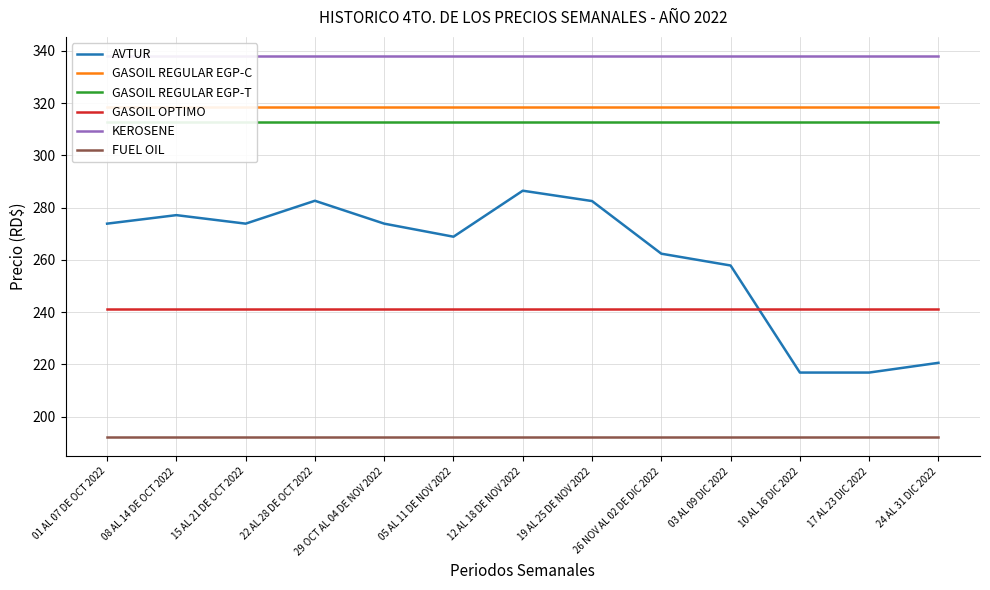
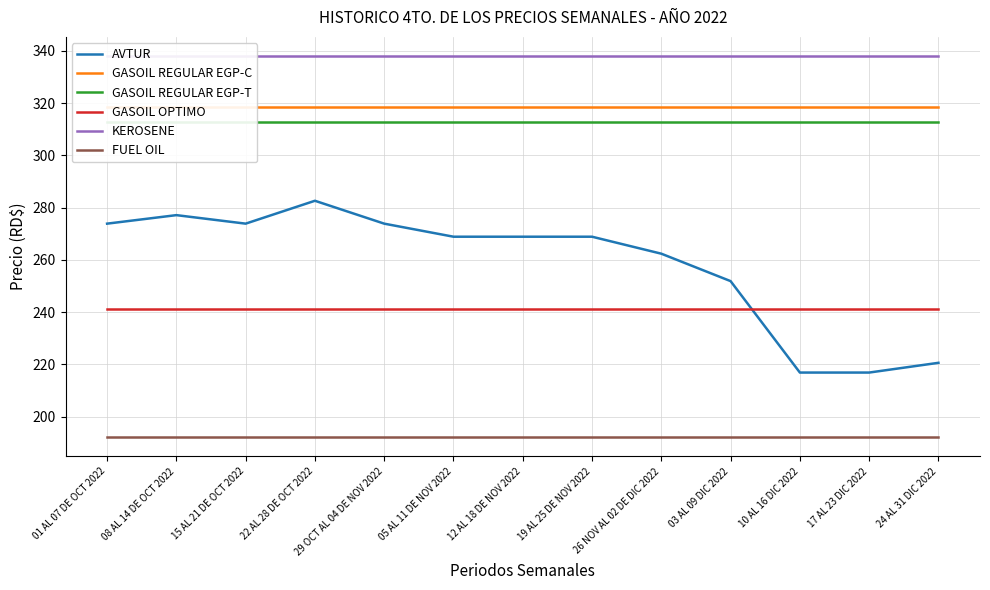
AVTUR, 12 AL 18 DE NOV 2022: 287 -> 269
AVTUR, 19 AL 25 DE NOV 2022: 283 -> 269
AVTUR, 03 AL 09 DIC 2022: 258 -> 252
